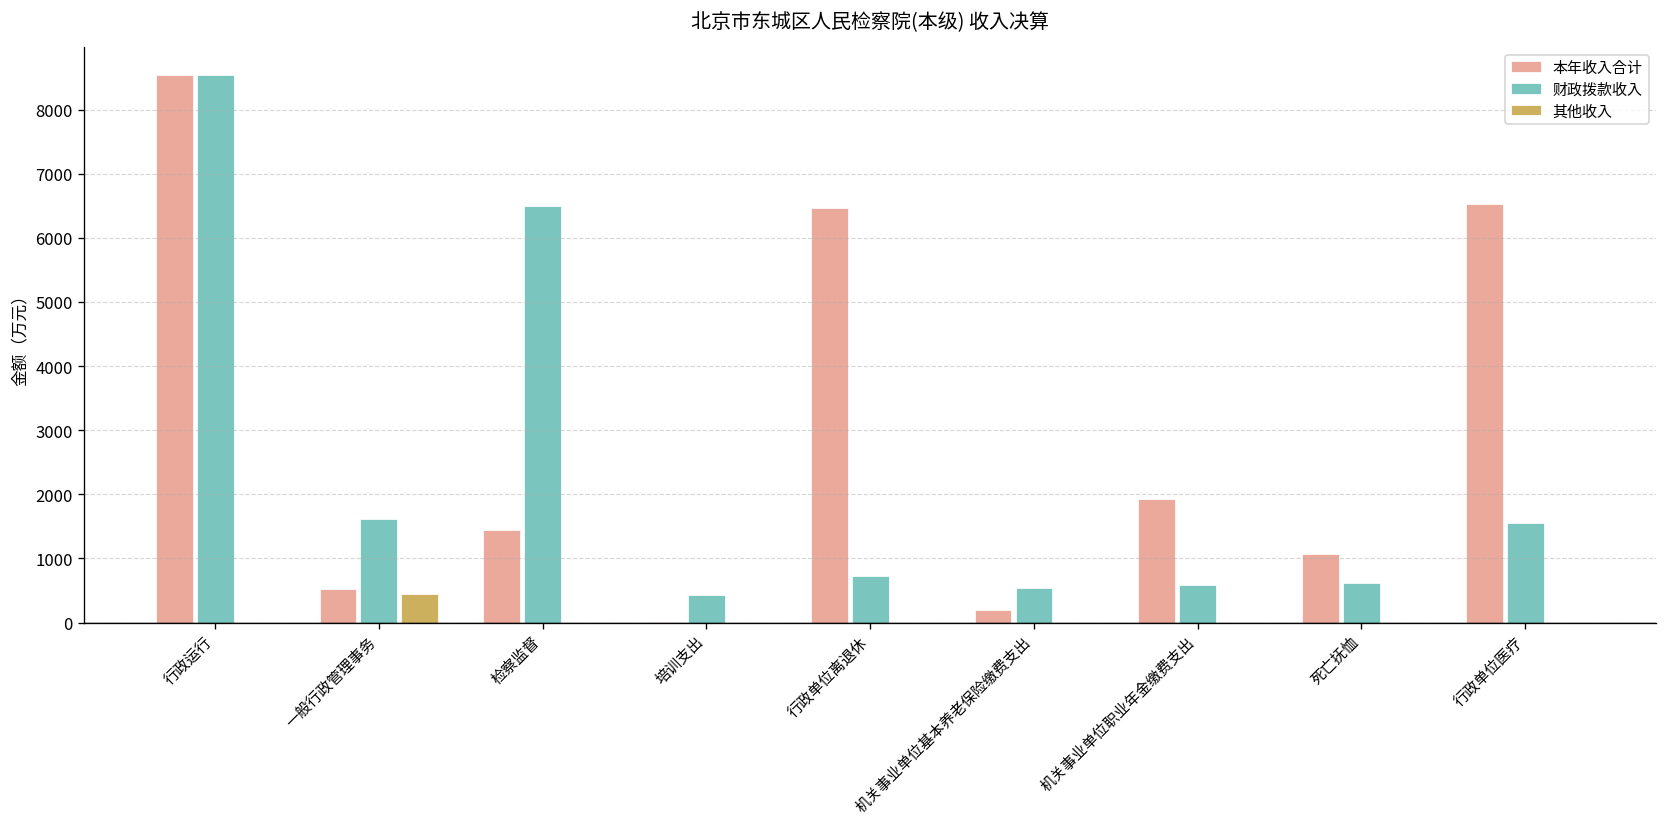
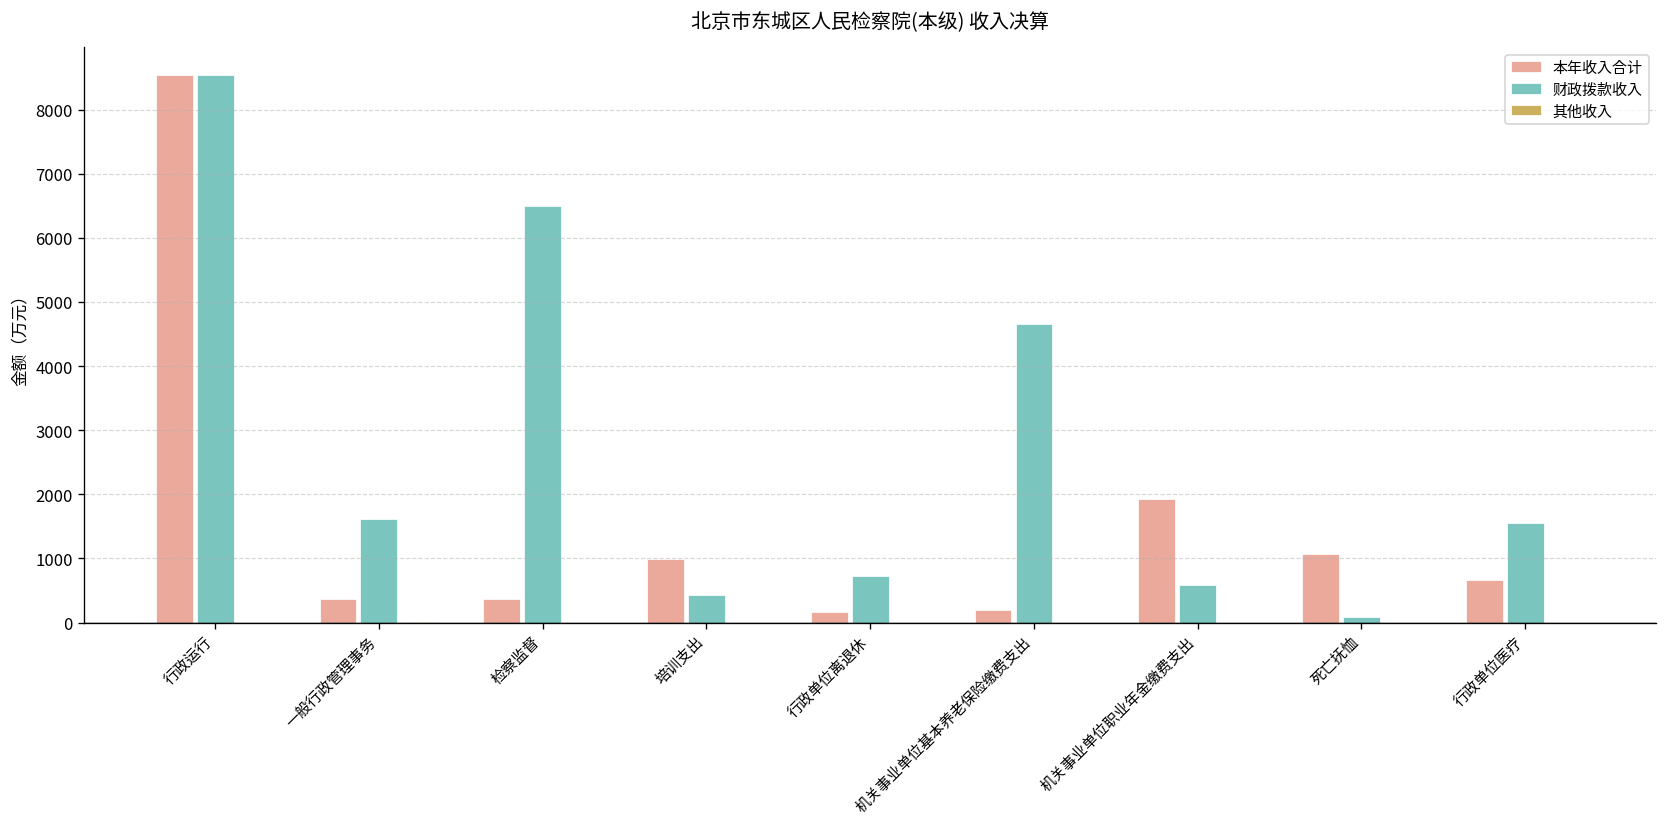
本年收入合计, 一般行政管理事务: 500 -> 400
其他收入, 一般行政管理事务: 400 -> 0
本年收入合计, 检察监督: 1400 -> 400
本年收入合计, 培训支出: 0 -> 1000
本年收入合计, 行政单位离退休: 6500 -> 200
财政拨款收入, 机关事业单位基本养老保险缴费支出: 500 -> 4700
财政拨款收入, 死亡抚恤: 600 -> 100
本年收入合计, 行政单位医疗: 6500 -> 700
